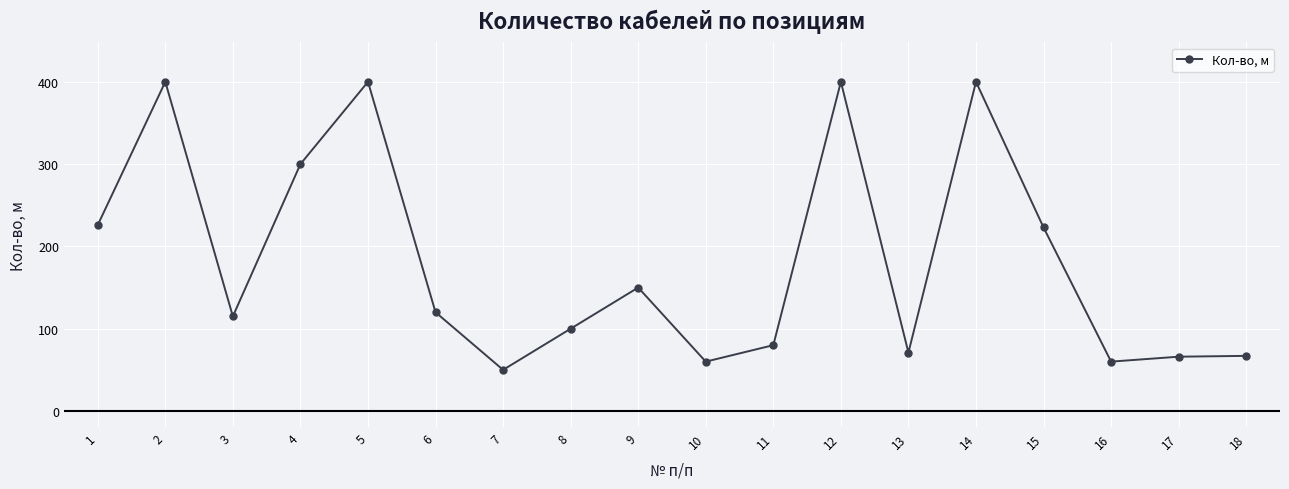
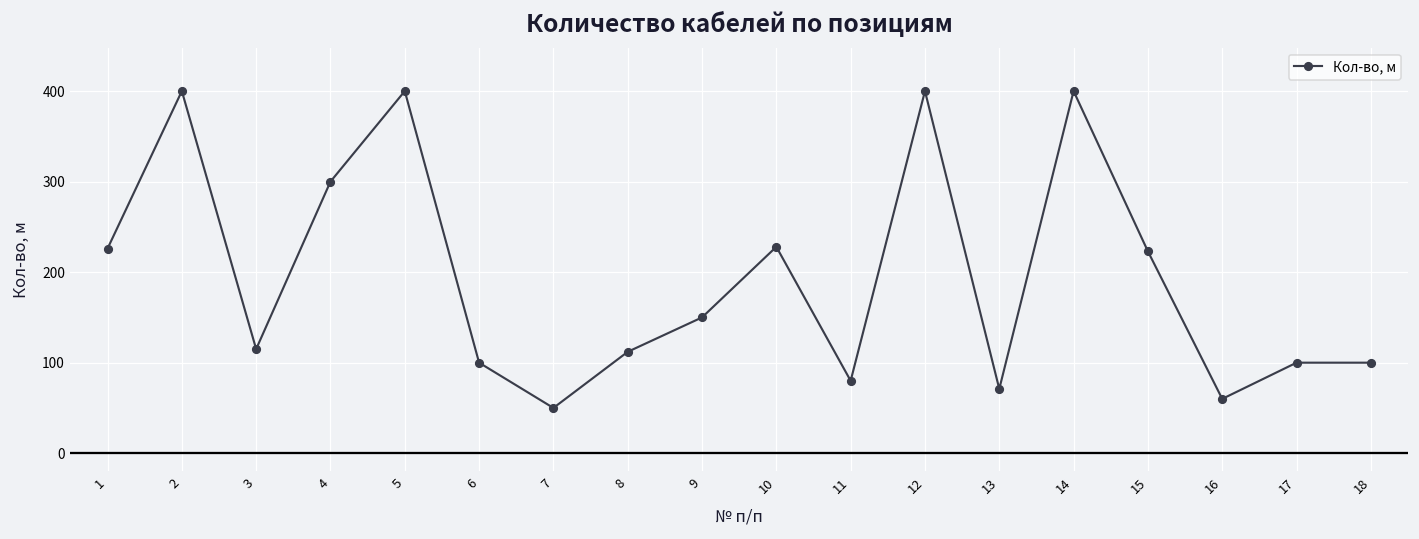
6: 120 -> 100
8: 100 -> 110
10: 60 -> 230
17: 70 -> 100
18: 70 -> 100
